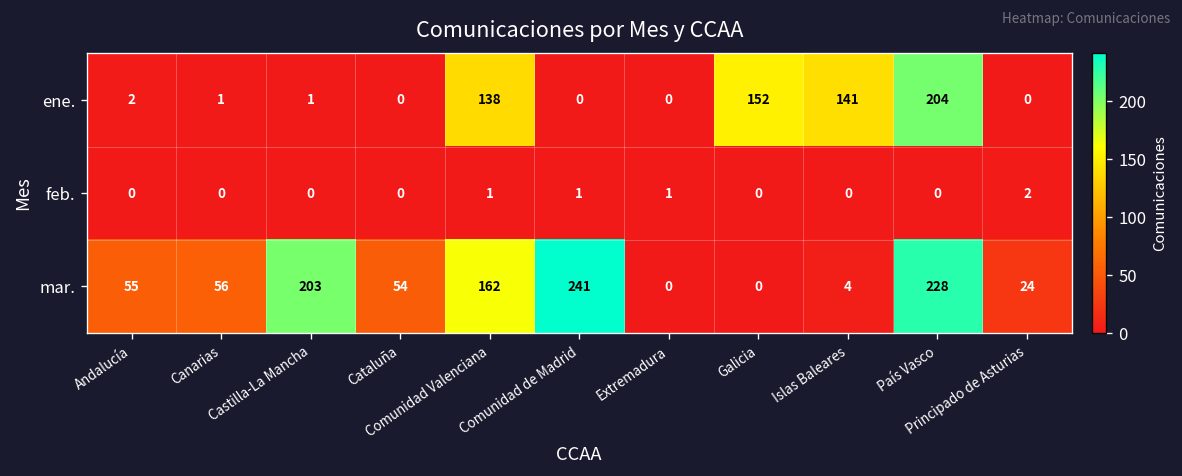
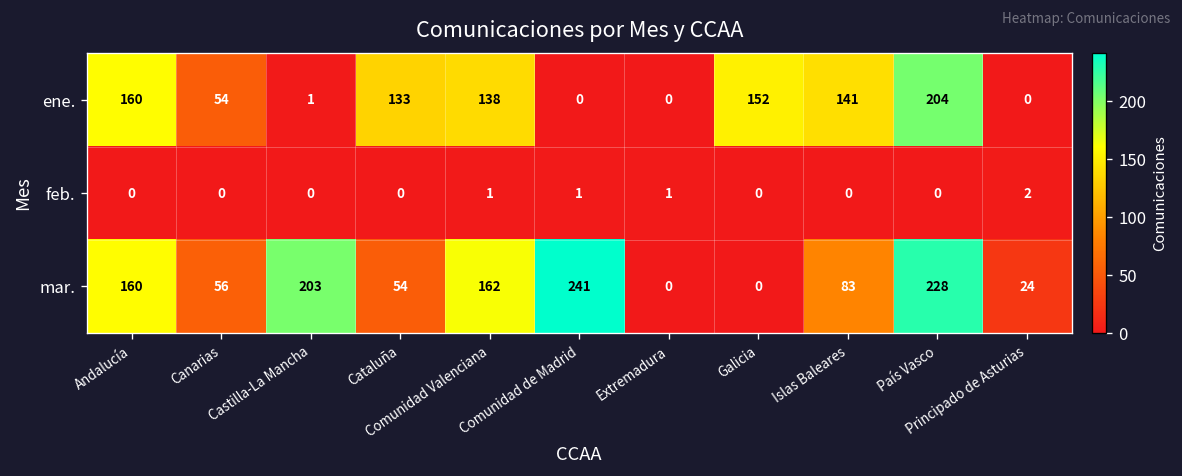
ene., Andalucía: 2 -> 160
ene., Canarias: 1 -> 54
ene., Cataluña: 0 -> 133
mar., Andalucía: 55 -> 160
mar., Islas Baleares: 4 -> 83
